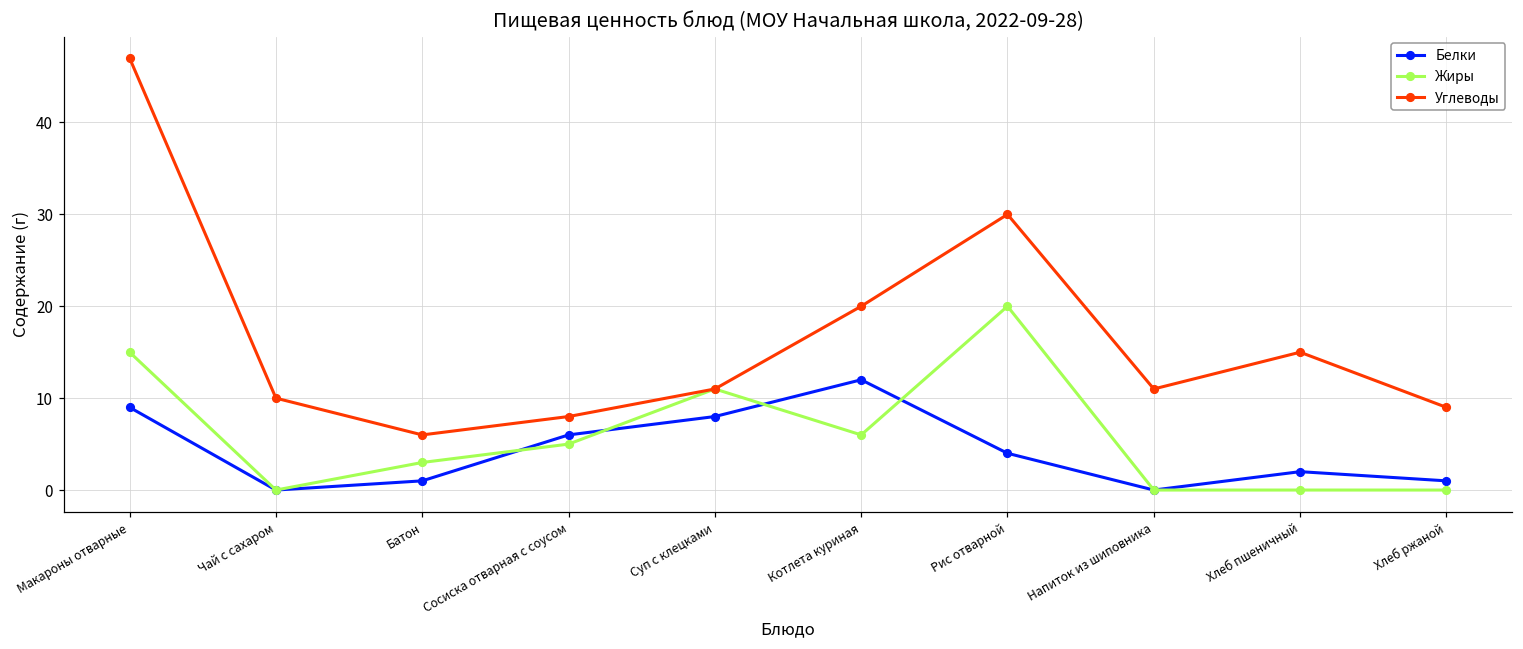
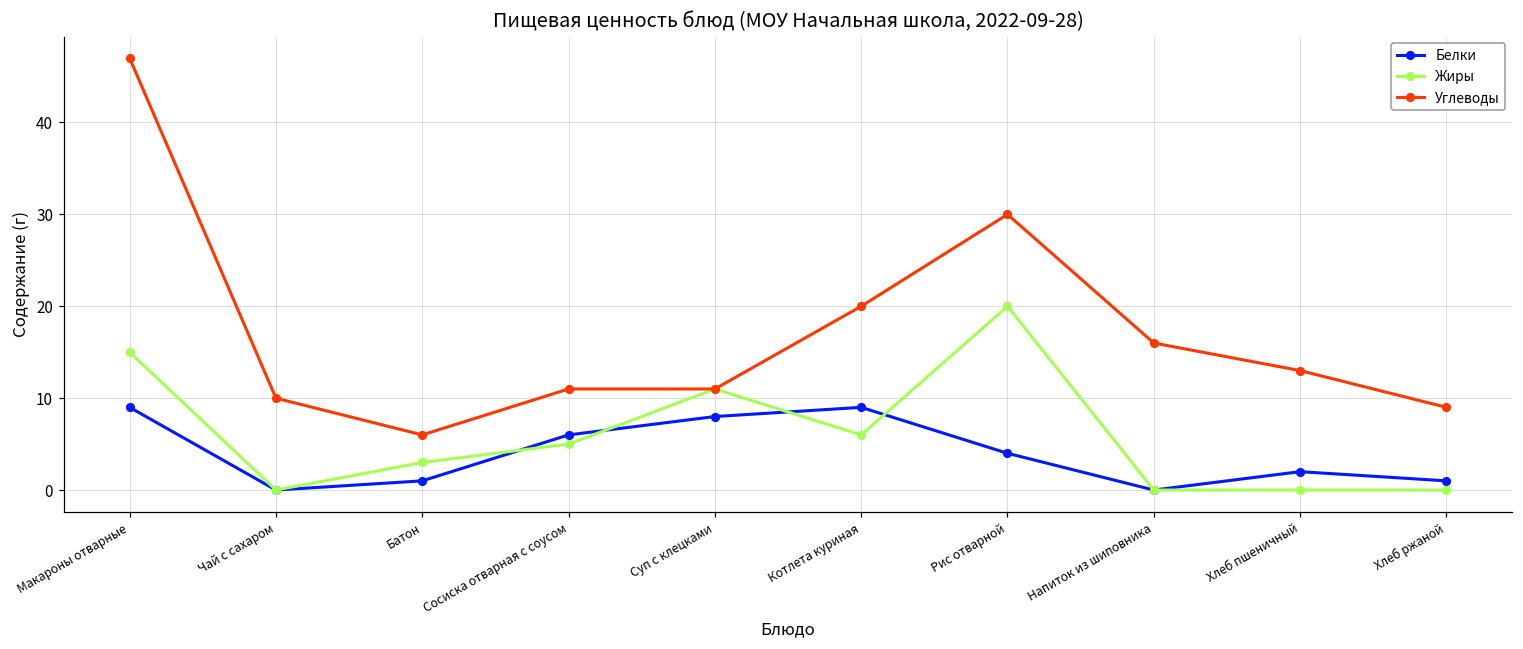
Углеводы, Сосиска отварная с соусом: 8 -> 11
Белки, Котлета куриная: 12 -> 9
Углеводы, Напиток из шиповника: 11 -> 16
Углеводы, Хлеб пшеничный: 15 -> 13
